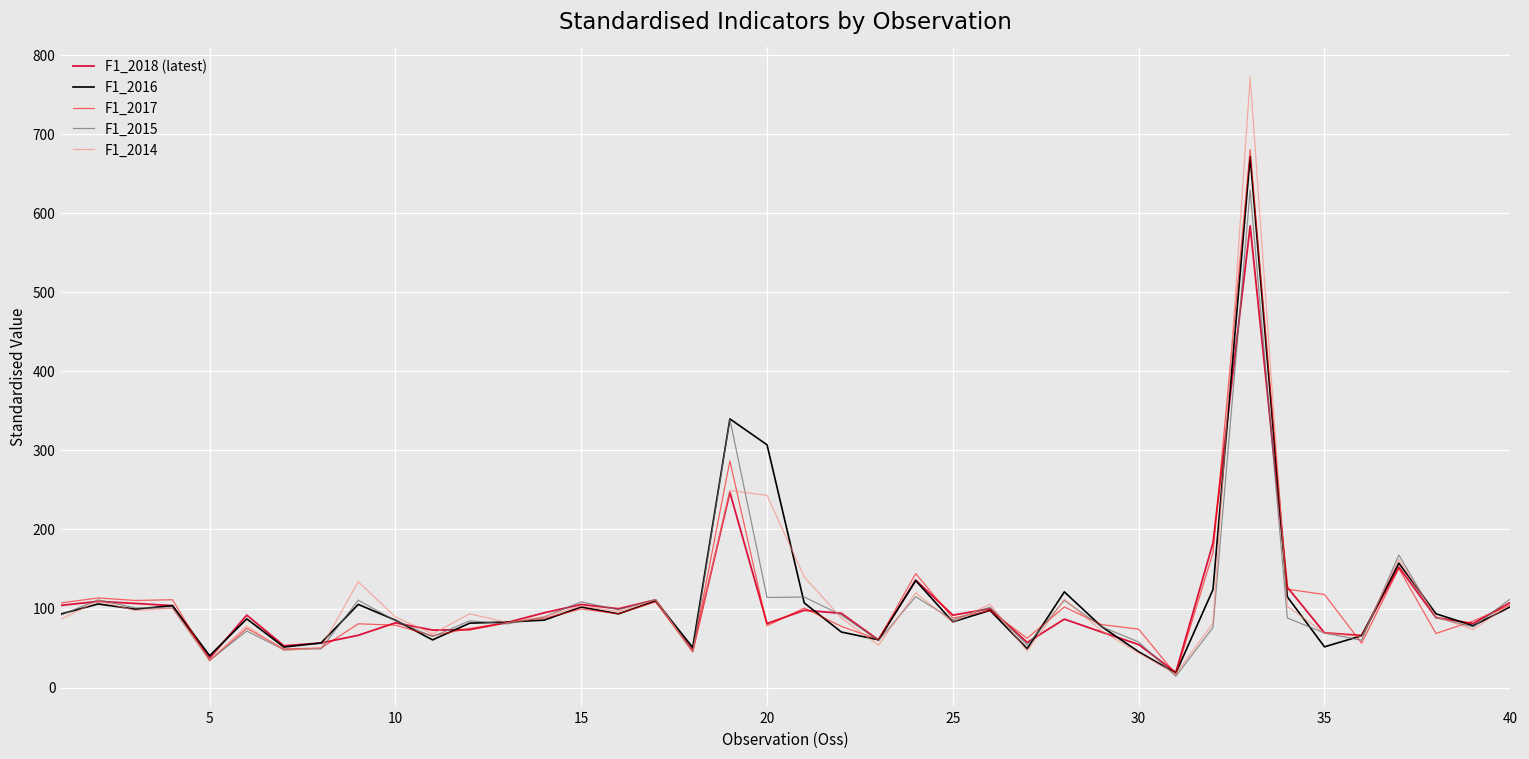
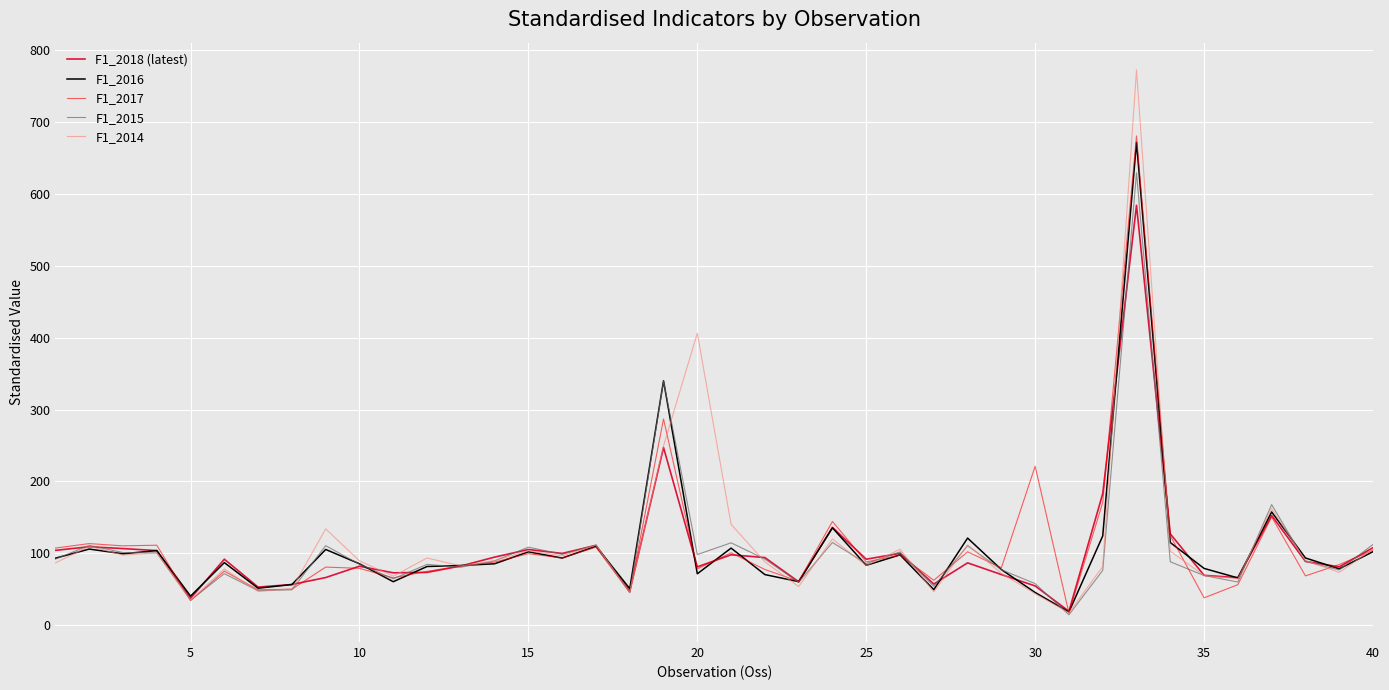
F1_2016, 20: 310 -> 70
F1_2015, 20: 110 -> 100
F1_2014, 20: 240 -> 410
F1_2017, 30: 70 -> 220
F1_2016, 35: 50 -> 80
F1_2017, 35: 120 -> 40
